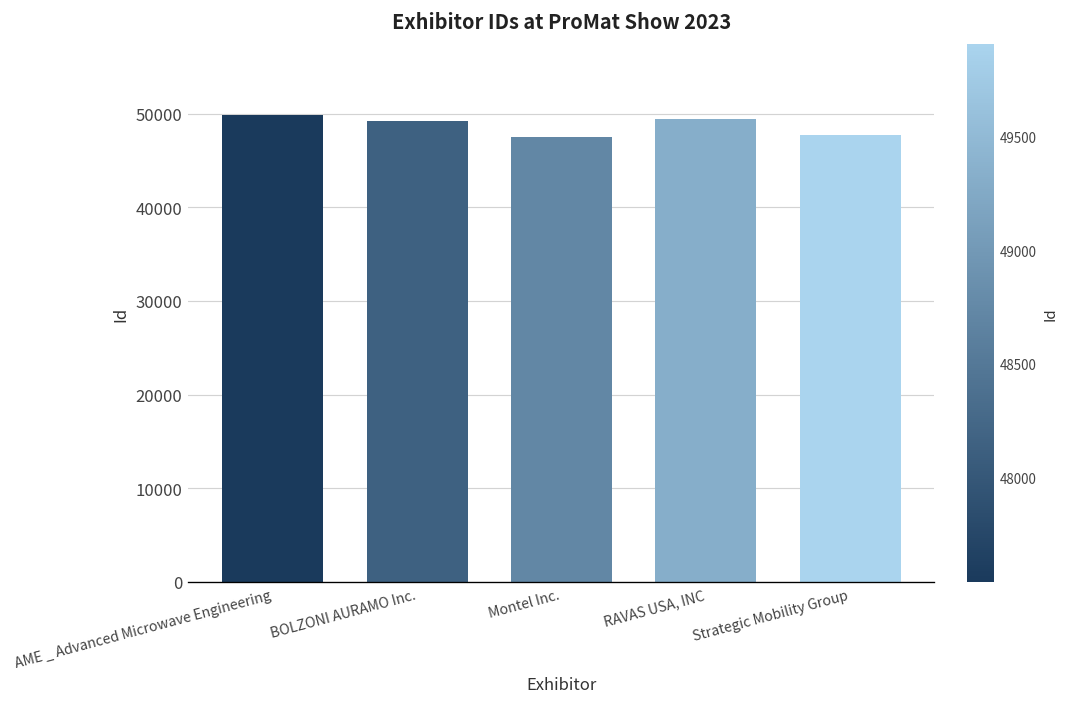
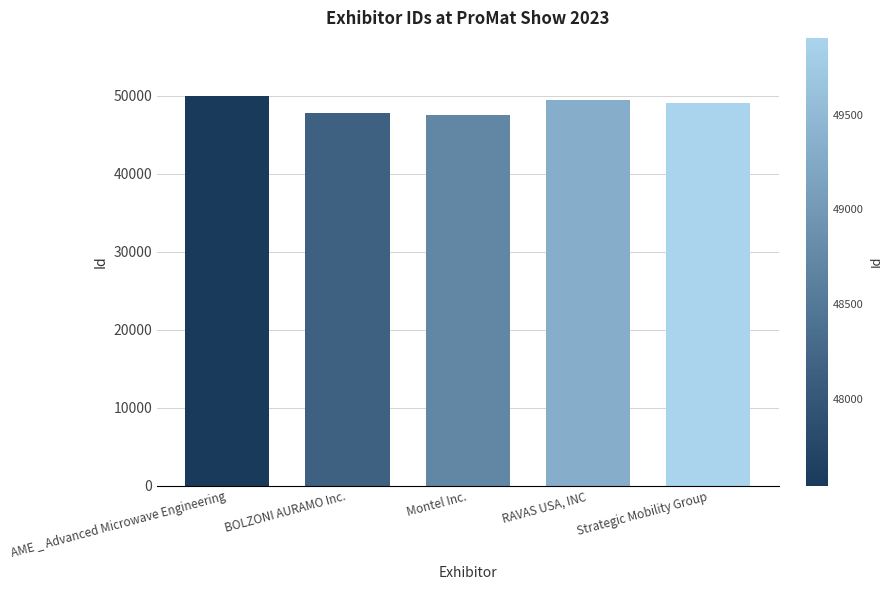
BOLZONI AURAMO Inc.: 49000 -> 48000
Strategic Mobility Group: 48000 -> 49000
